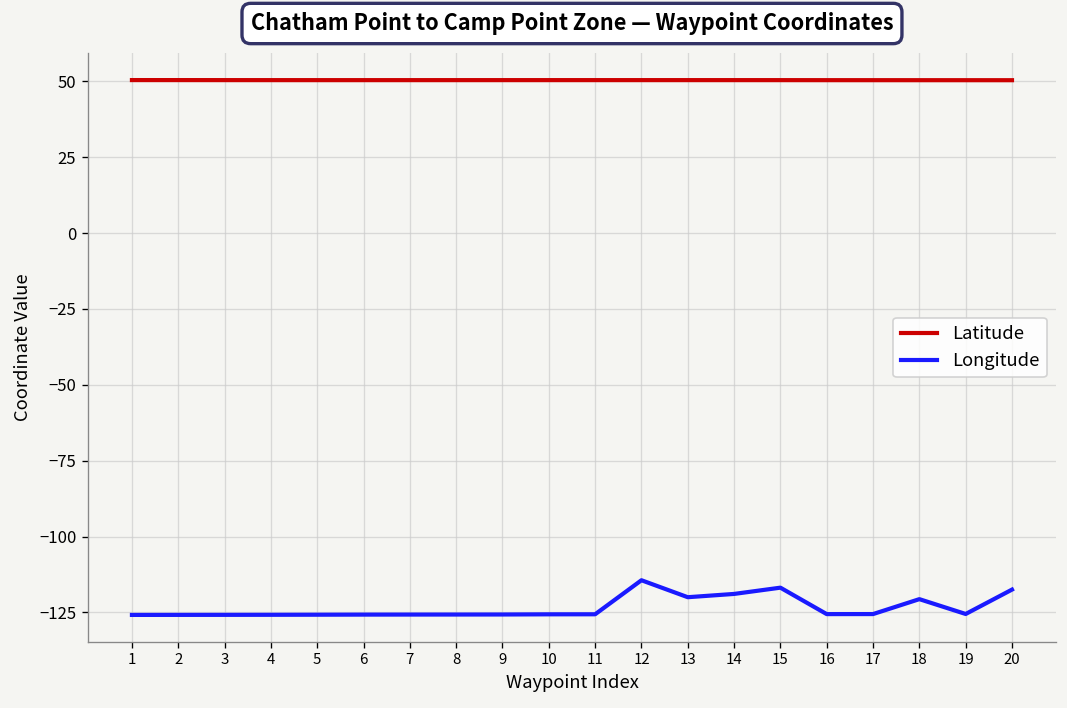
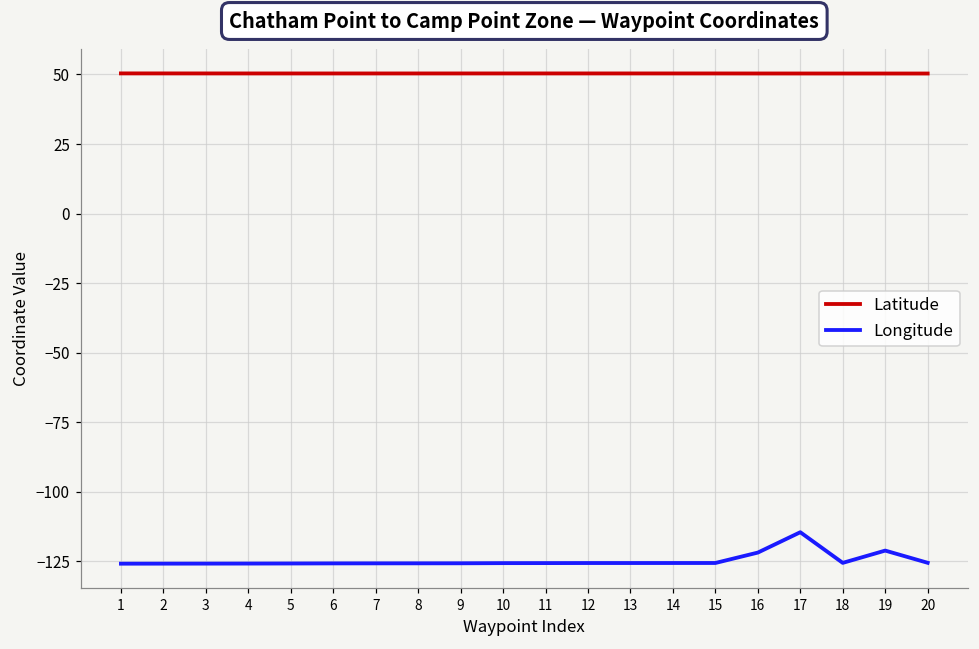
Longitude, 12: -114 -> -126
Longitude, 13: -120 -> -126
Longitude, 14: -119 -> -126
Longitude, 15: -117 -> -126
Longitude, 16: -126 -> -122
Longitude, 17: -126 -> -115
Longitude, 18: -121 -> -126
Longitude, 19: -126 -> -121
Longitude, 20: -117 -> -125
